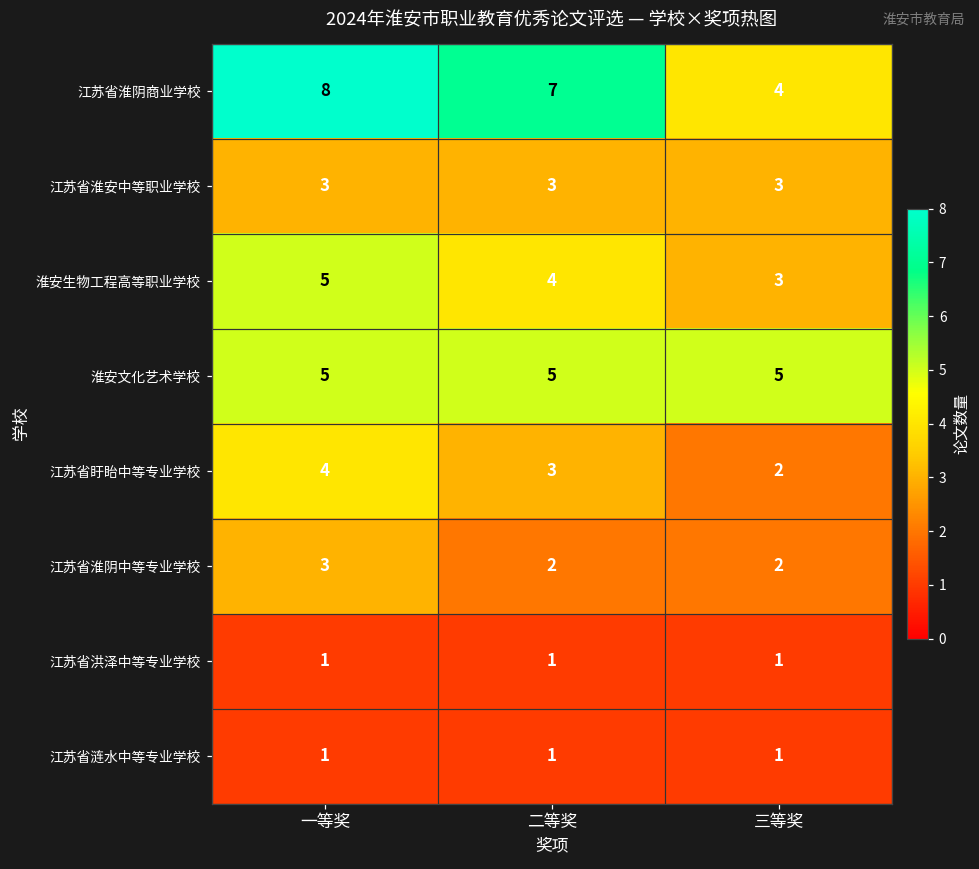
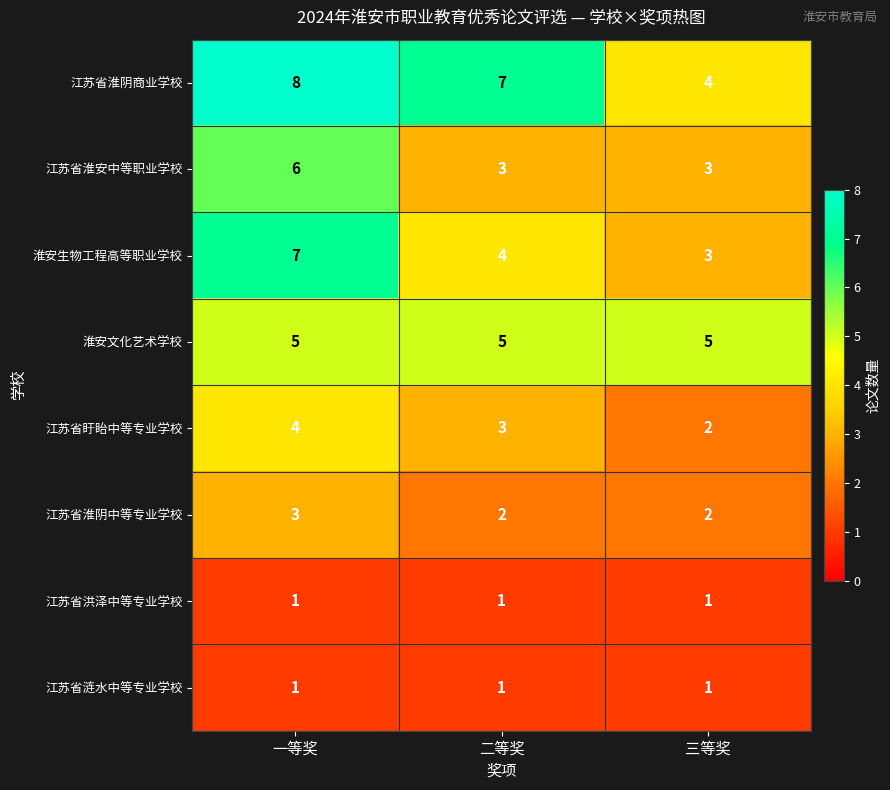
江苏省淮安中等职业学校, 一等奖: 3 -> 6
淮安生物工程高等职业学校, 一等奖: 5 -> 7
